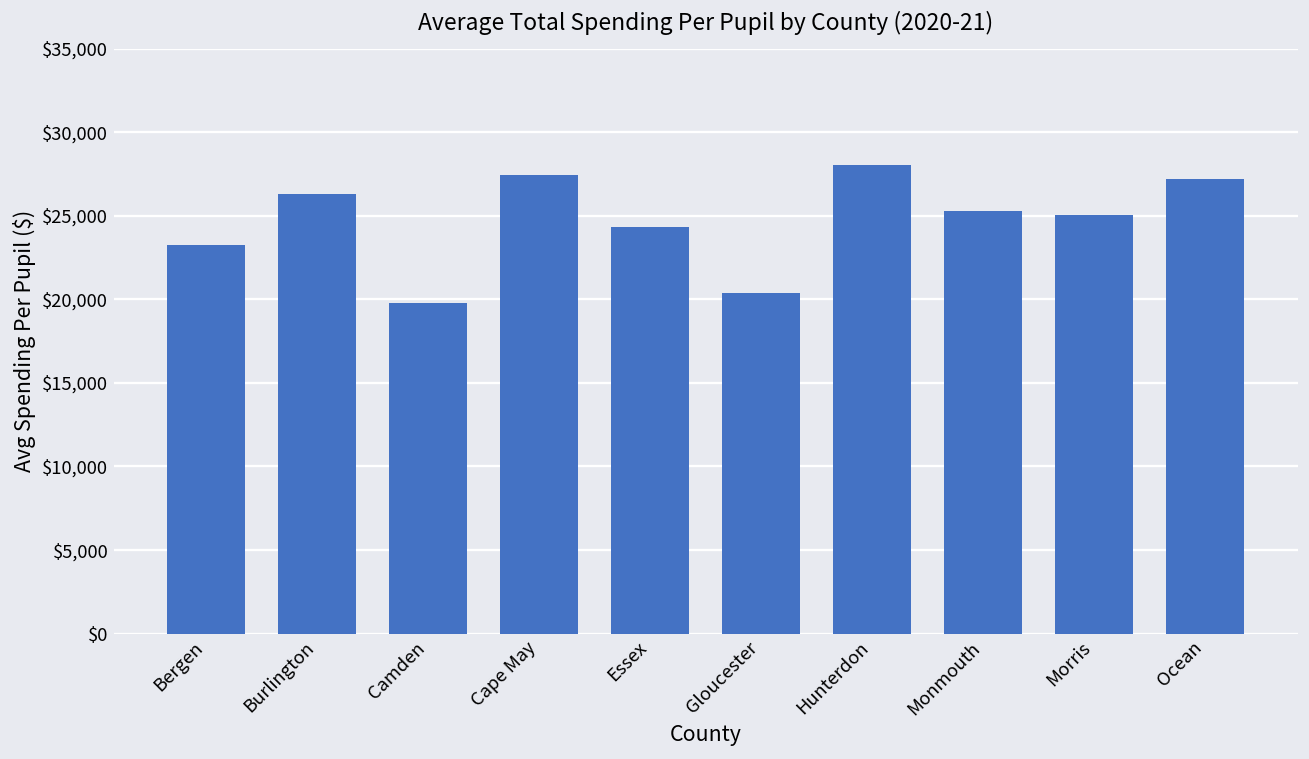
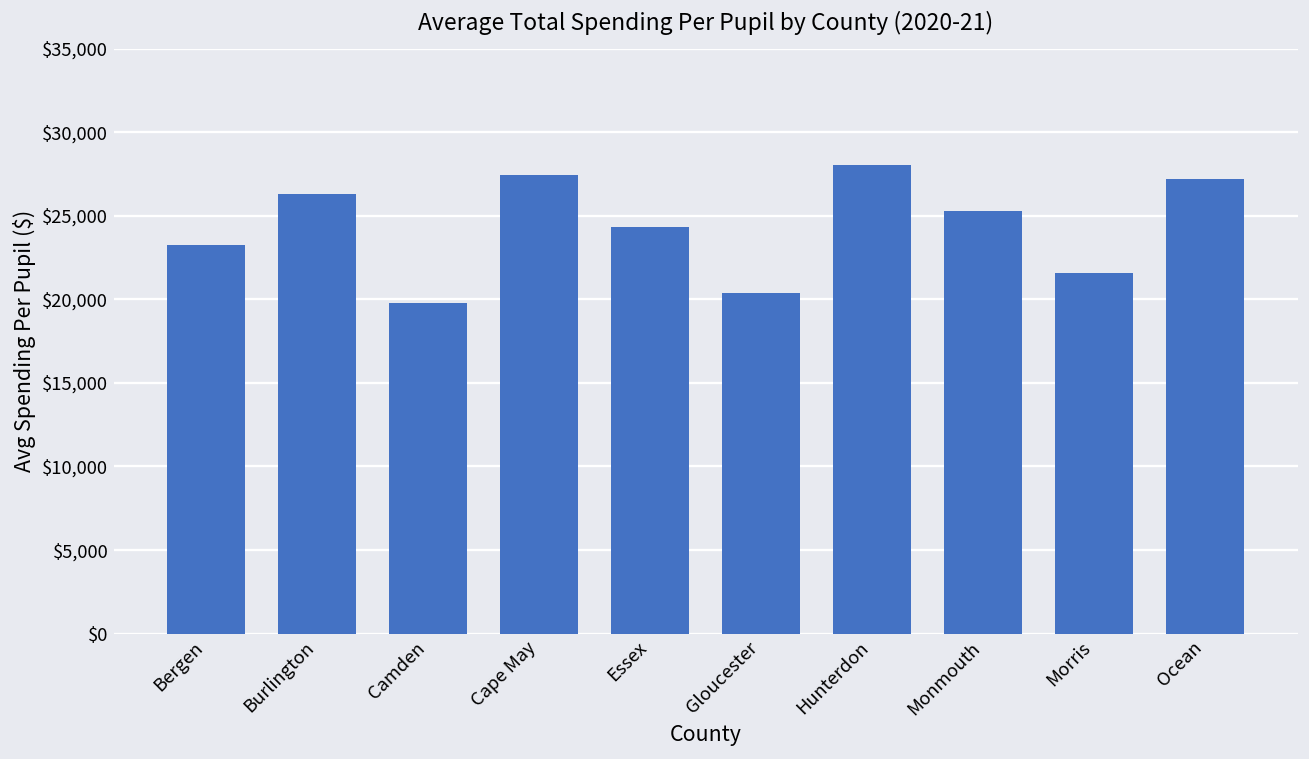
Morris: $25,100 -> $21,600
